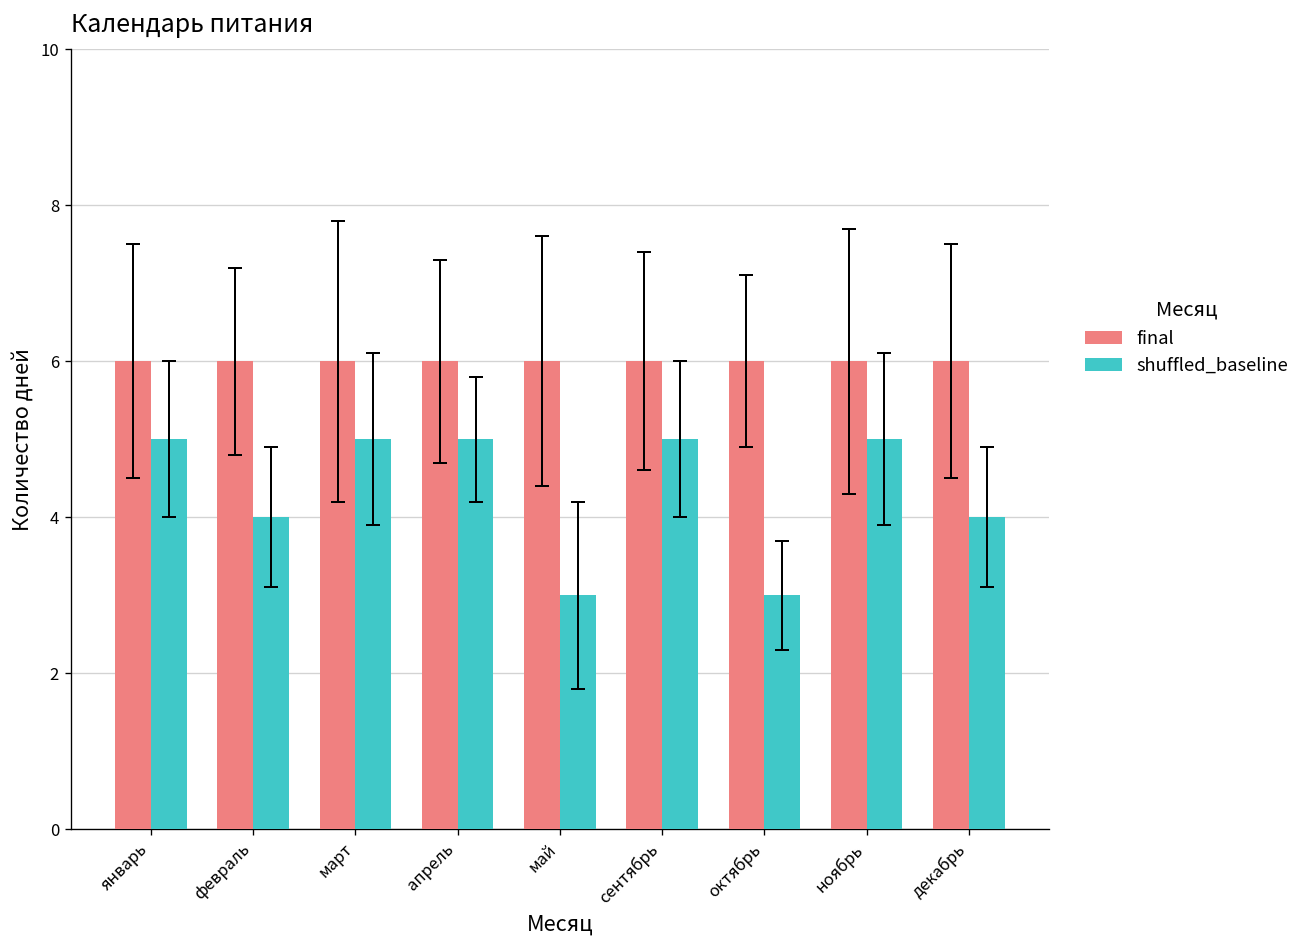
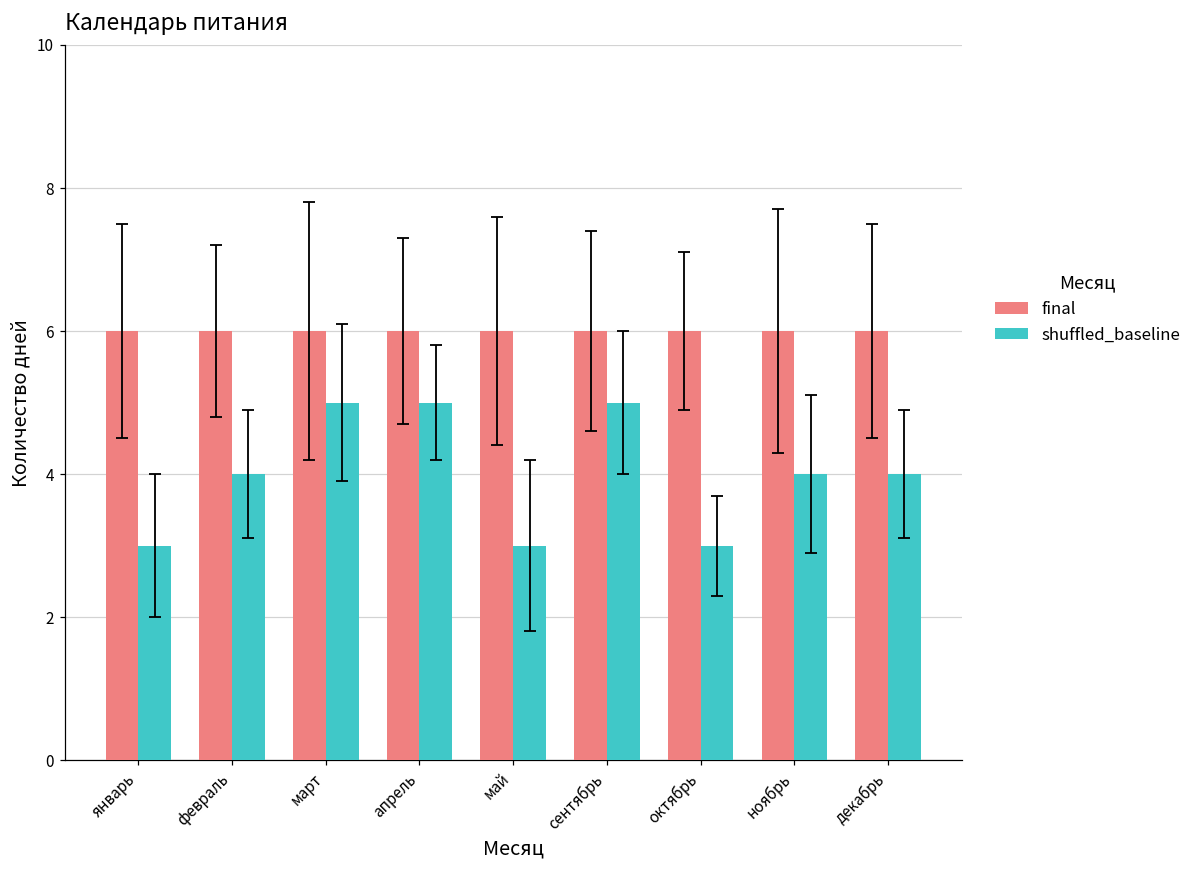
shuffled_baseline, январь: 5 -> 3
shuffled_baseline, ноябрь: 5 -> 4
